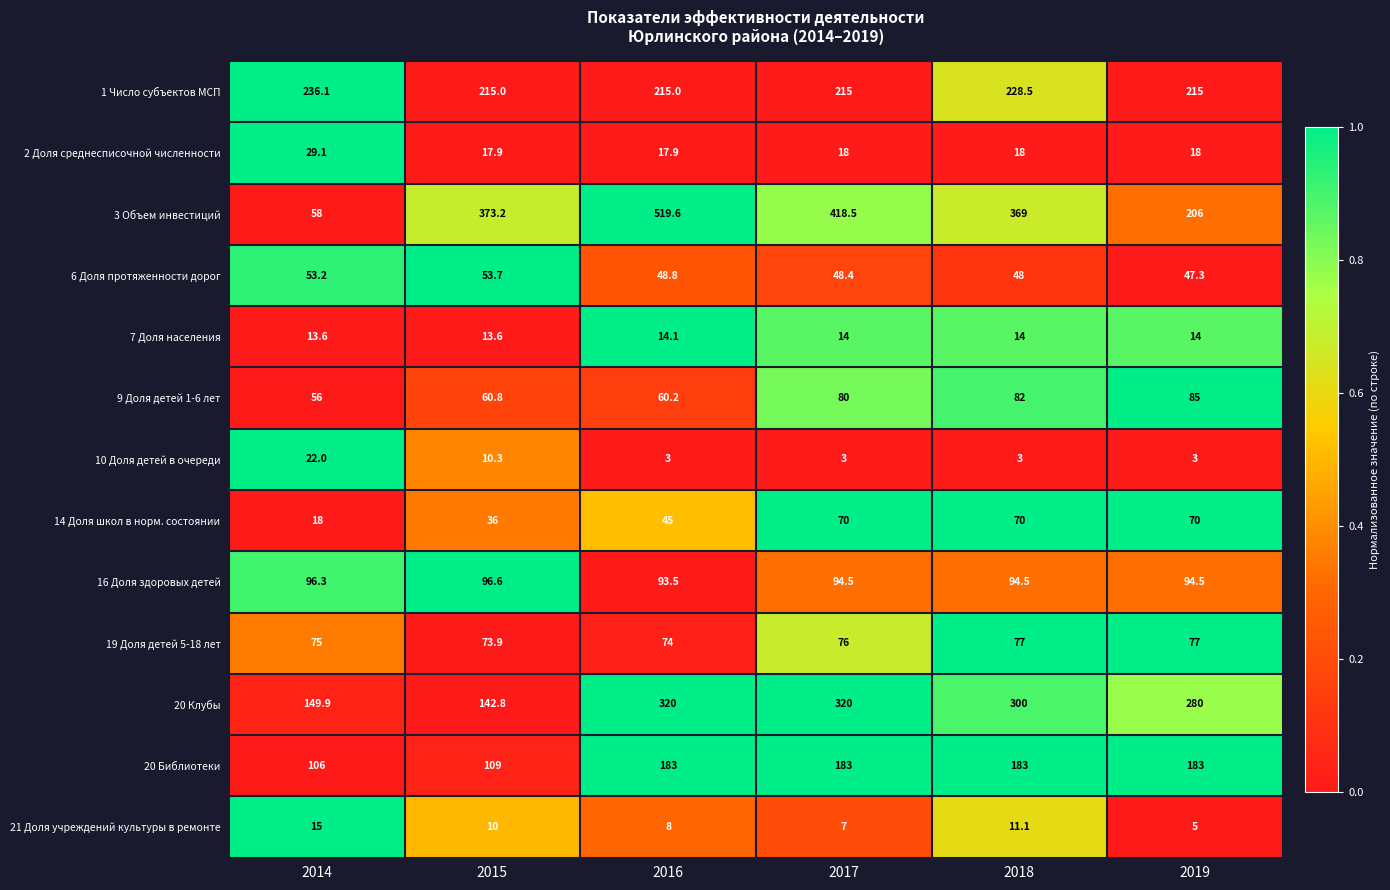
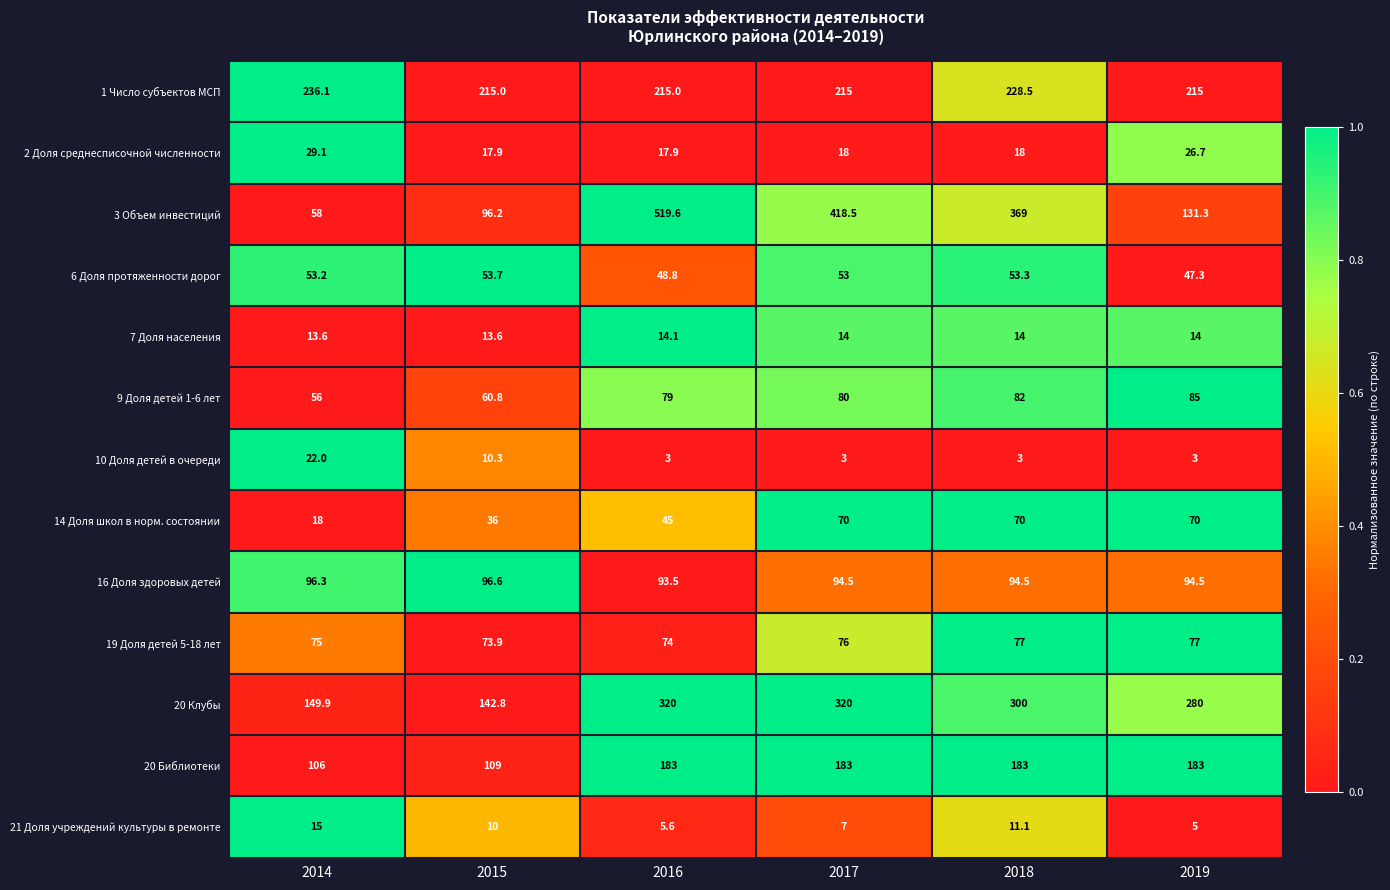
2 Доля среднесписочной численности, 2019: 18 -> 26.7
3 Объем инвестиций, 2015: 373.2 -> 96.2
3 Объем инвестиций, 2019: 206 -> 131.3
6 Доля протяженности дорог, 2017: 48.4 -> 53
6 Доля протяженности дорог, 2018: 48 -> 53.3
9 Доля детей 1-6 лет, 2016: 60.2 -> 79
21 Доля учреждений культуры в ремонте, 2016: 8 -> 5.6
